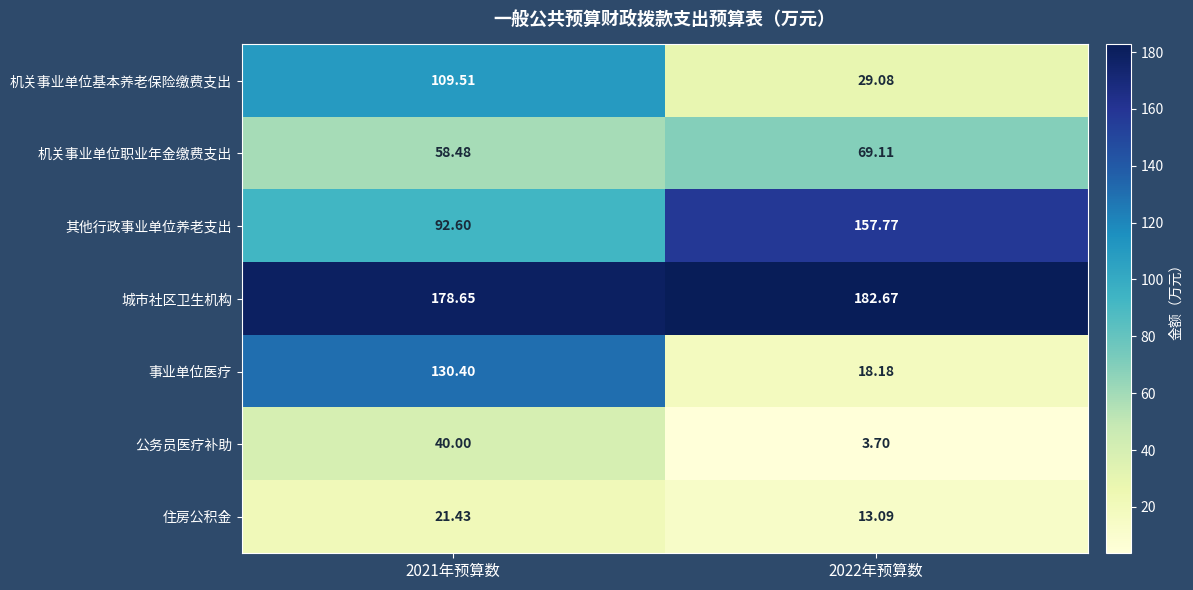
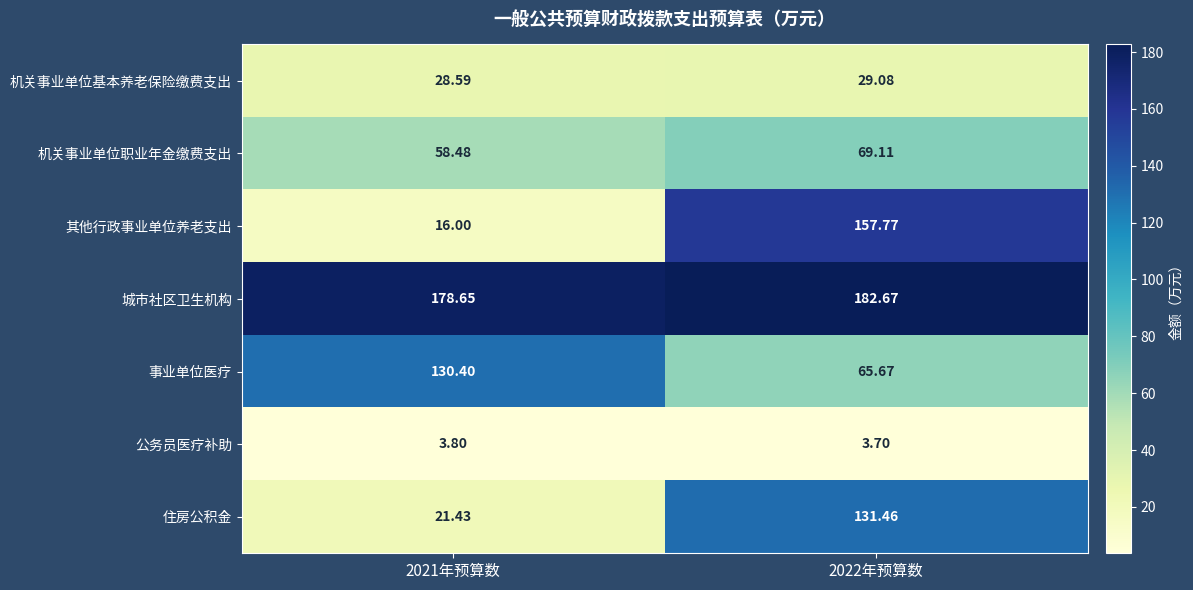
机关事业单位基本养老保险缴费支出, 2021年预算数: 109.51 -> 28.59
其他行政事业单位养老支出, 2021年预算数: 92.60 -> 16.00
事业单位医疗, 2022年预算数: 18.18 -> 65.67
公务员医疗补助, 2021年预算数: 40.00 -> 3.80
住房公积金, 2022年预算数: 13.09 -> 131.46
